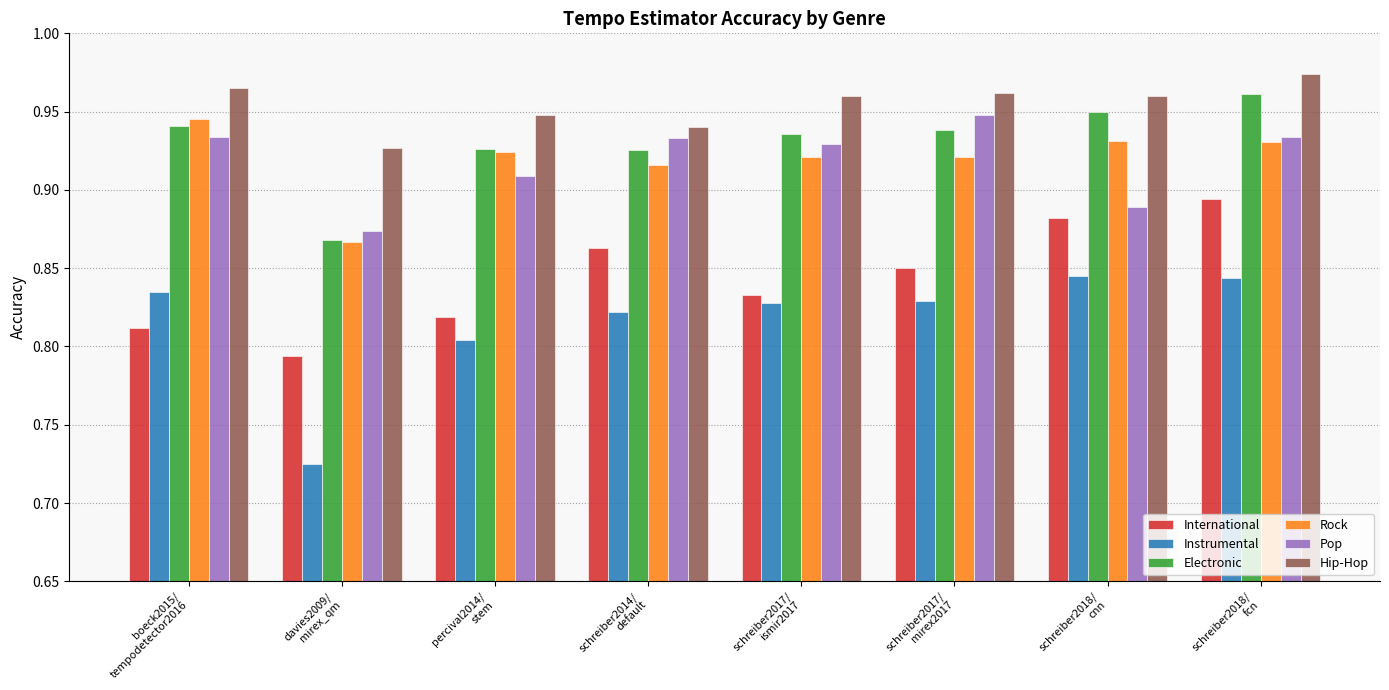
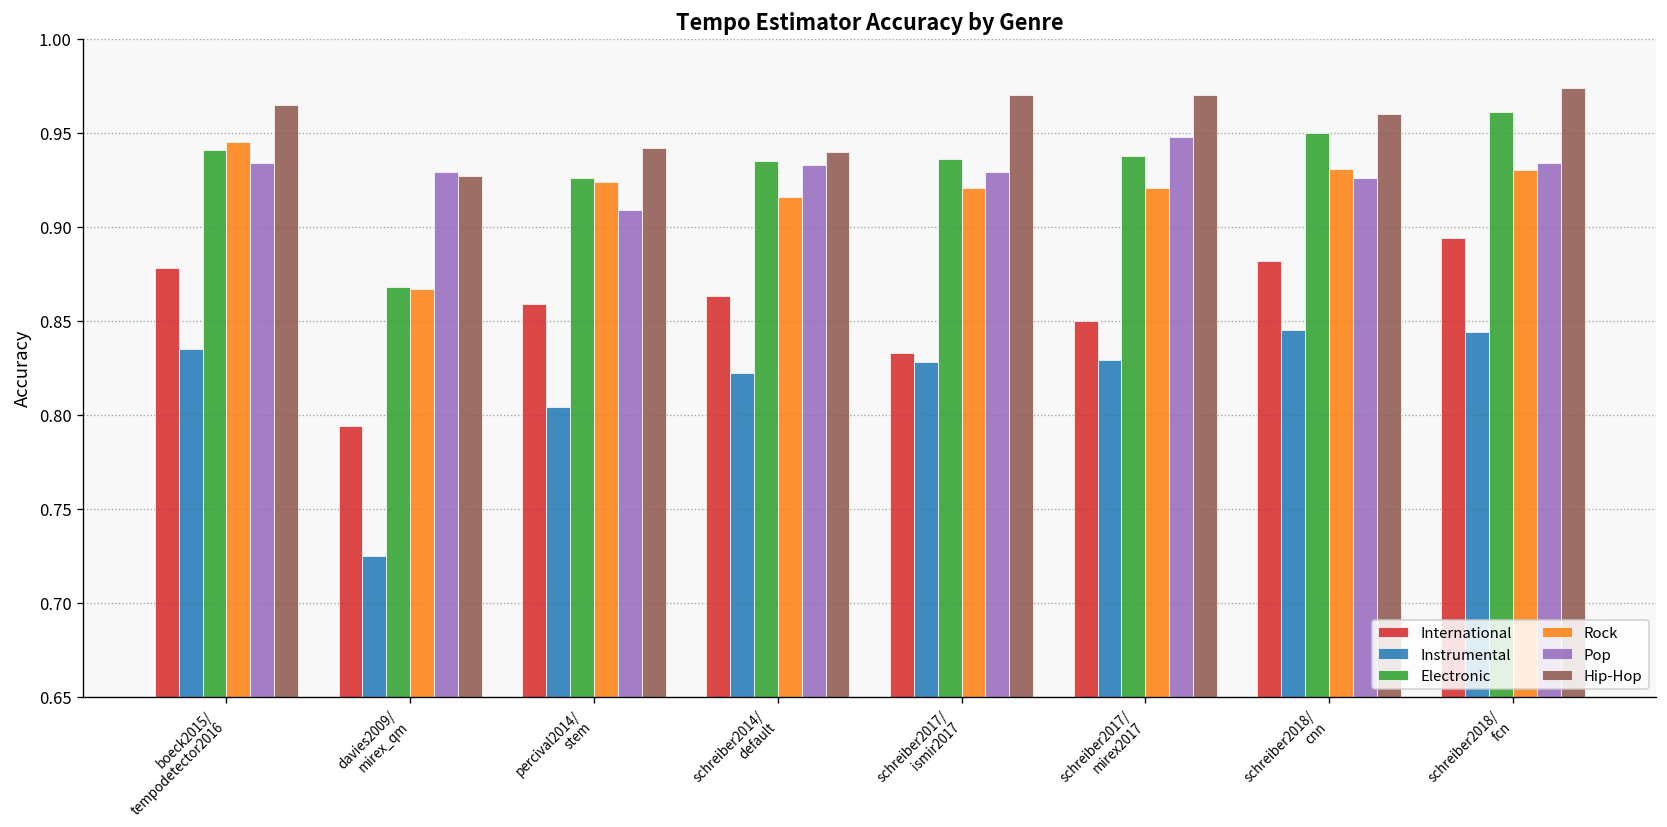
International, boeck2015/ tempodetector2016: 0.812 -> 0.878
Pop, davies2009/ mirex_qm: 0.874 -> 0.929
International, percival2014/ stem: 0.819 -> 0.859
Hip-Hop, percival2014/ stem: 0.948 -> 0.942
Electronic, schreiber2014/ default: 0.925 -> 0.935
Hip-Hop, schreiber2017/ ismir2017: 0.96 -> 0.97
Hip-Hop, schreiber2017/ mirex2017: 0.962 -> 0.970
Pop, schreiber2018/ cnn: 0.889 -> 0.926
